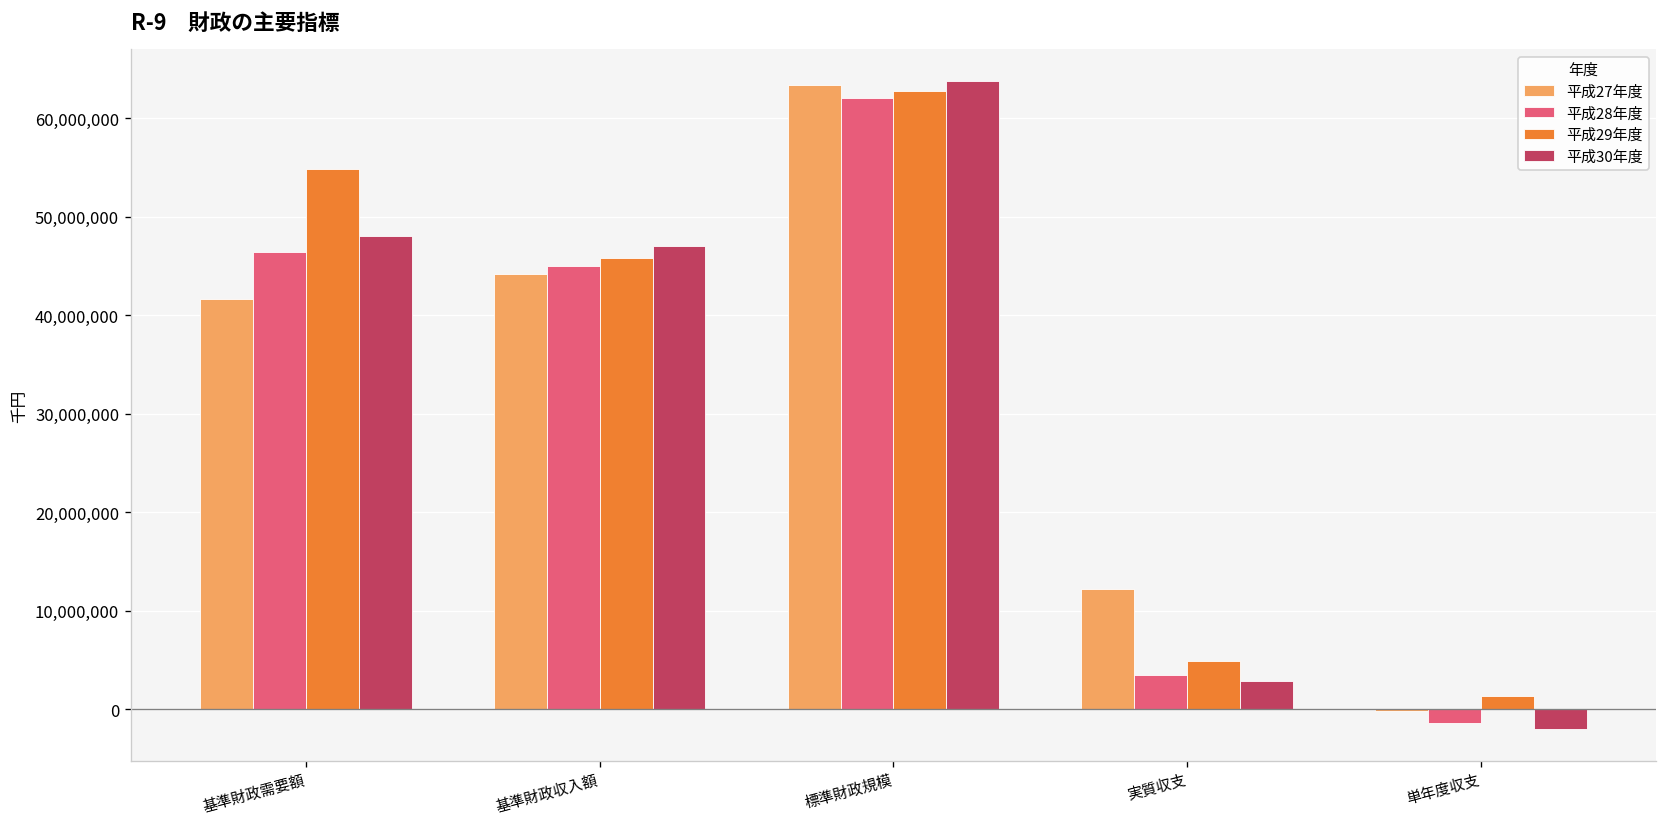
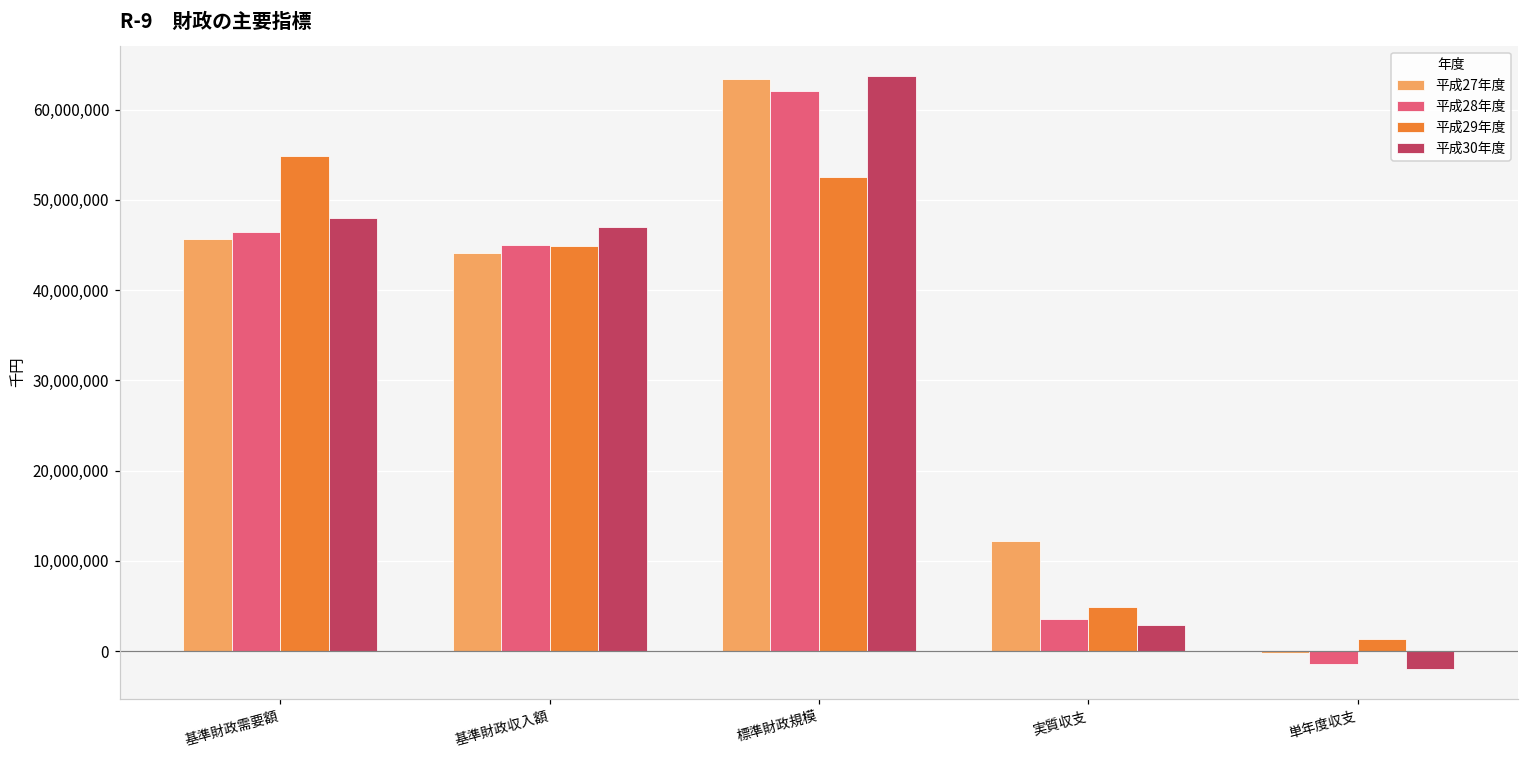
平成27年度, 基準財政需要額: 42,000,000 -> 46,000,000
平成29年度, 基準財政収入額: 46,000,000 -> 45,000,000
平成29年度, 標準財政規模: 63,000,000 -> 53,000,000
